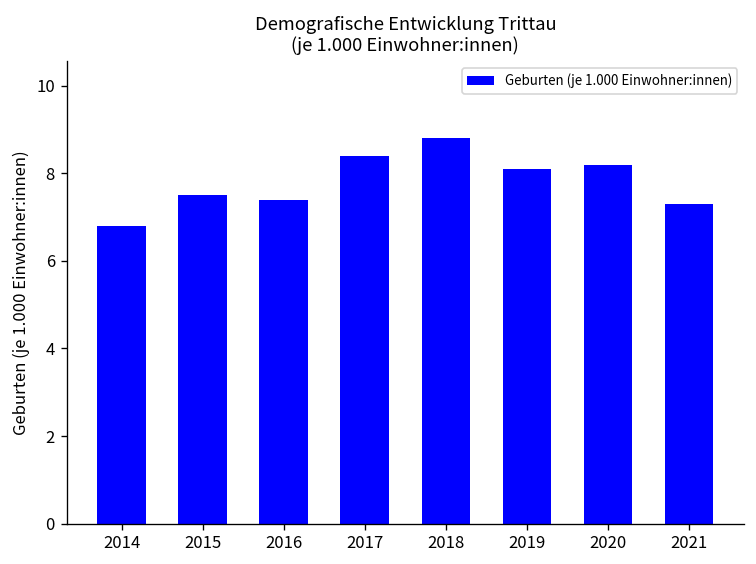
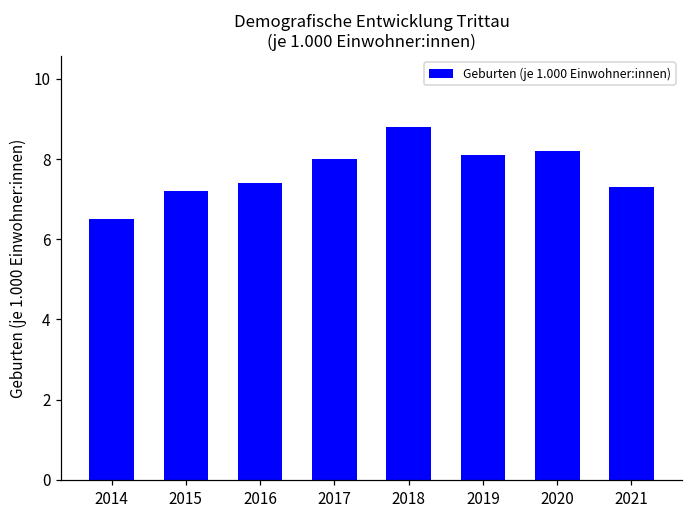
2014: 6.8 -> 6.5
2015: 7.5 -> 7.2
2017: 8.4 -> 8.0
